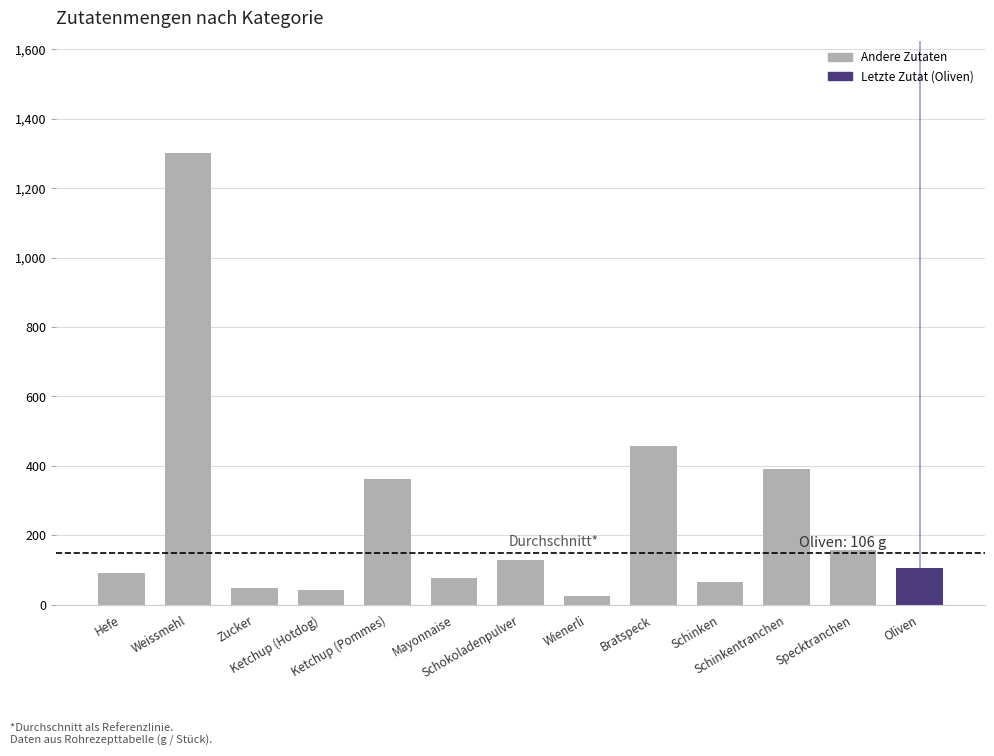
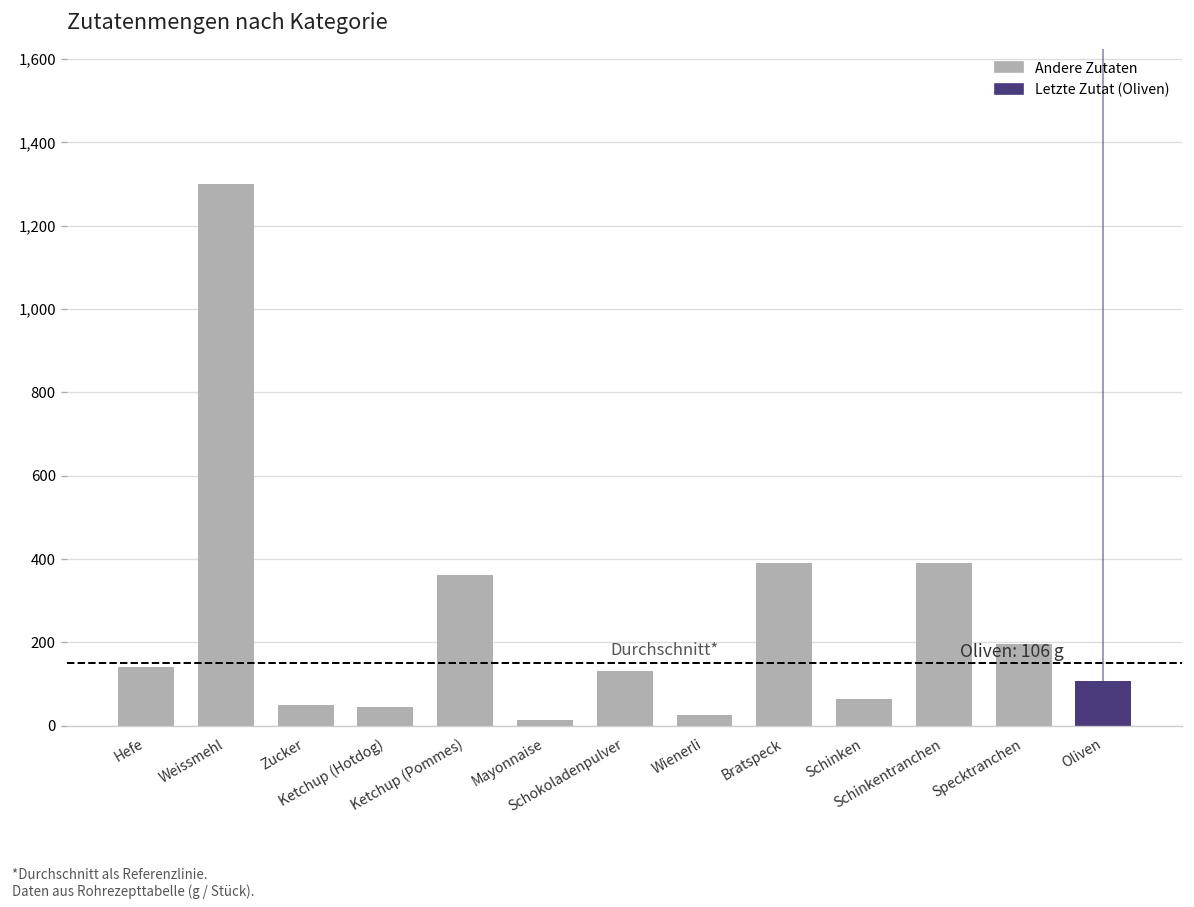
Hefe: 90 -> 140
Mayonnaise: 80 -> 10
Bratspeck: 460 -> 390
Specktranchen: 160 -> 200
